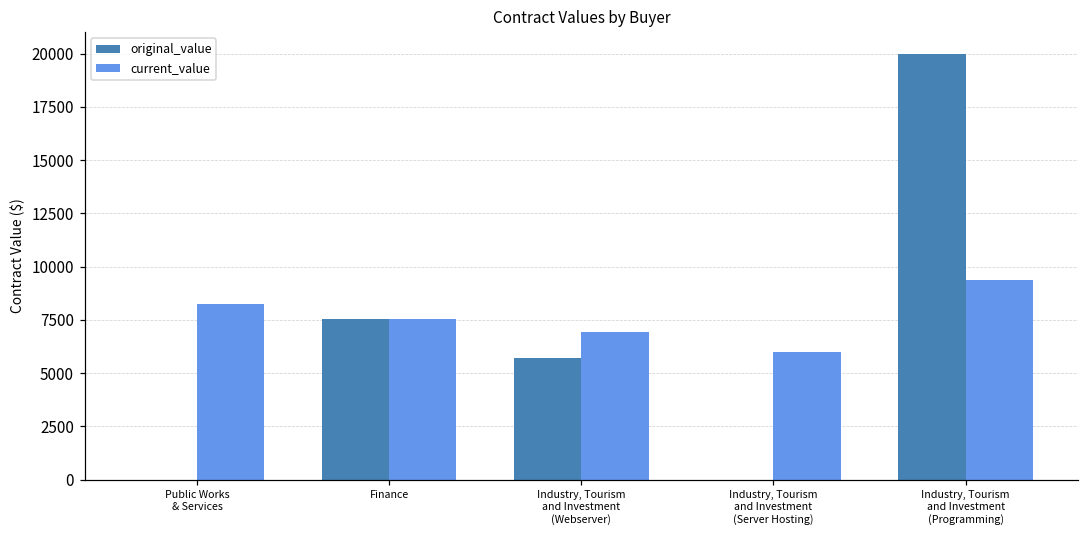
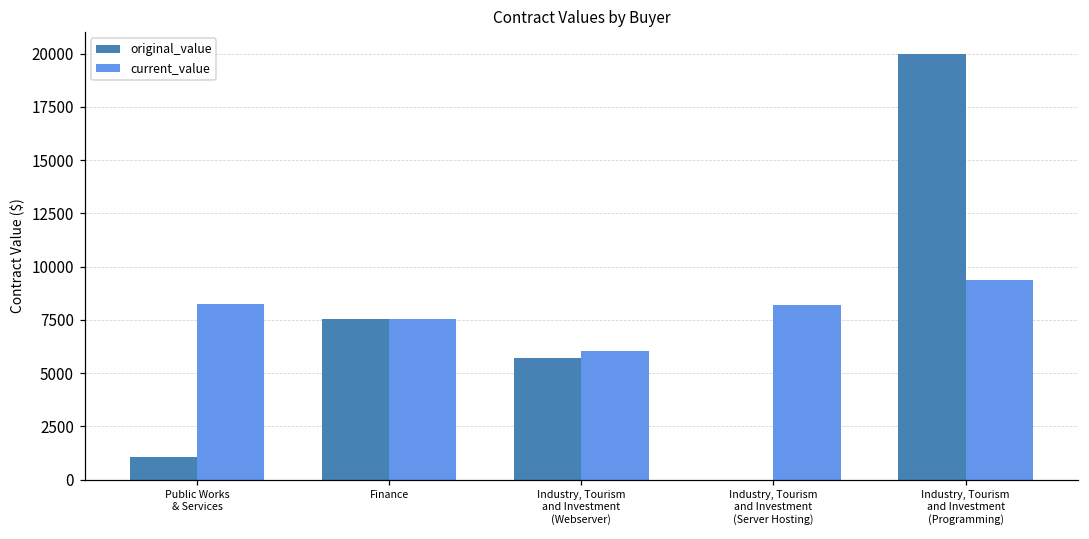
original_value, Public Works & Services: 0 -> 1100
current_value, Industry, Tourism and Investment (Webserver): 6900 -> 6000
current_value, Industry, Tourism and Investment (Server Hosting): 6000 -> 8200
